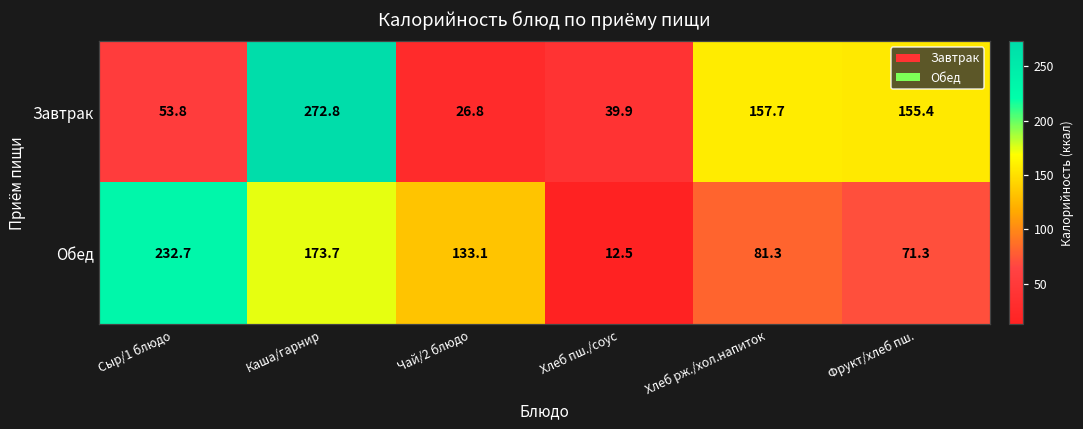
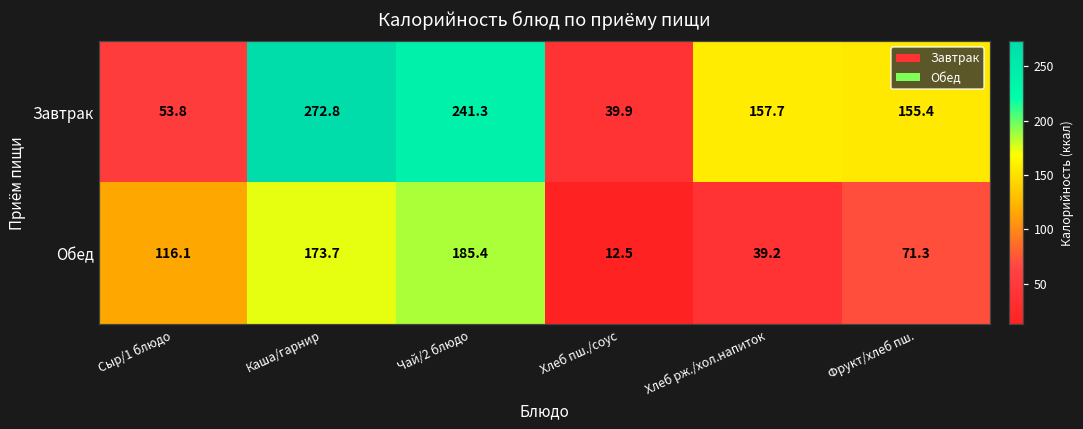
Завтрак, Чай/2 блюдо: 26.8 -> 241.3
Обед, Сыр/1 блюдо: 232.7 -> 116.1
Обед, Чай/2 блюдо: 133.1 -> 185.4
Обед, Хлеб рж./хол.напиток: 81.3 -> 39.2
